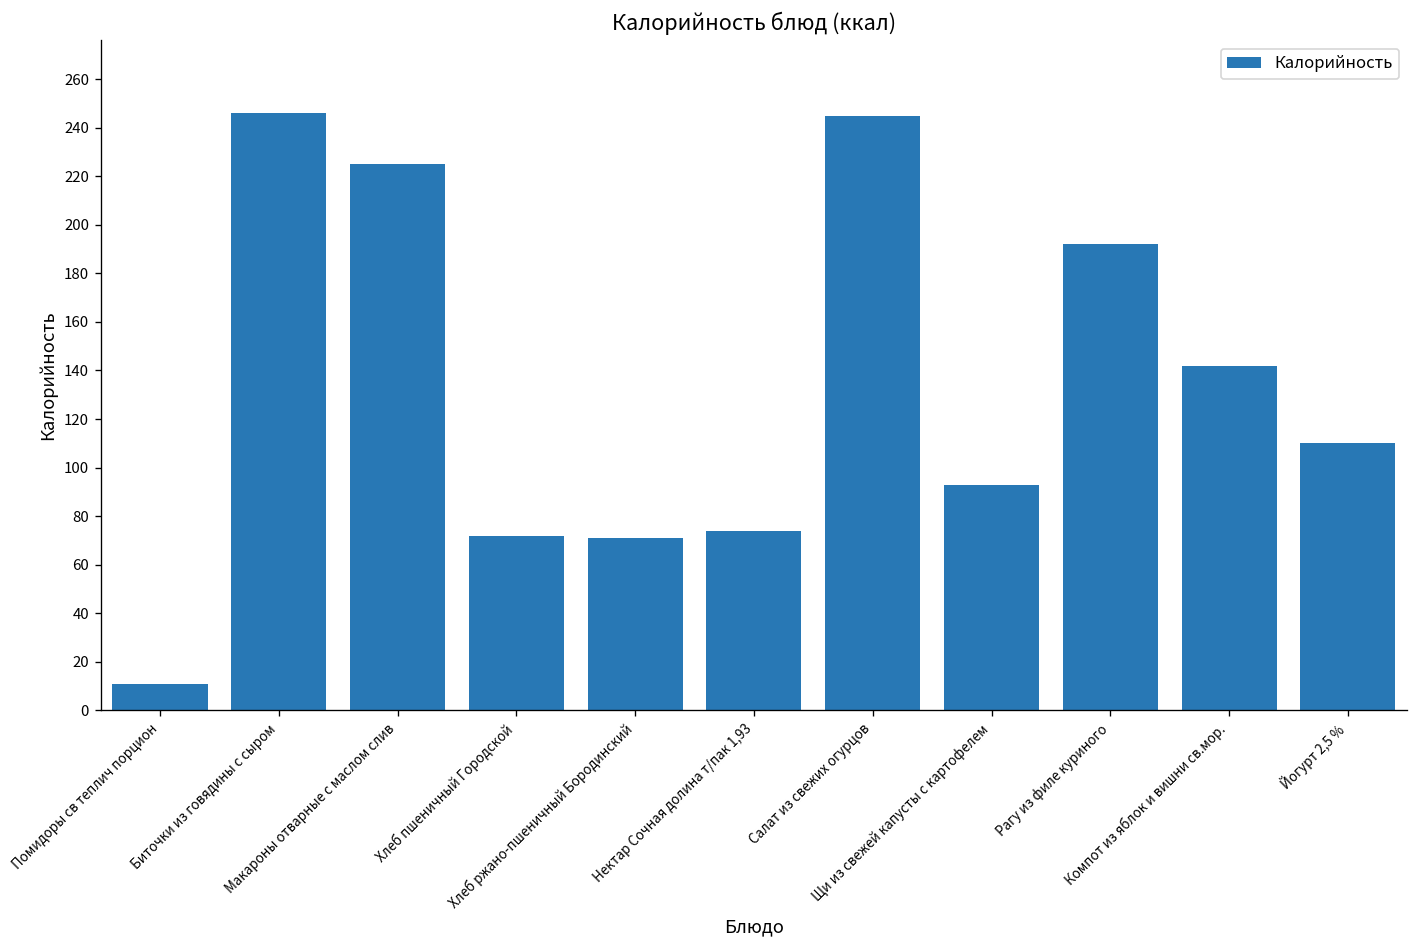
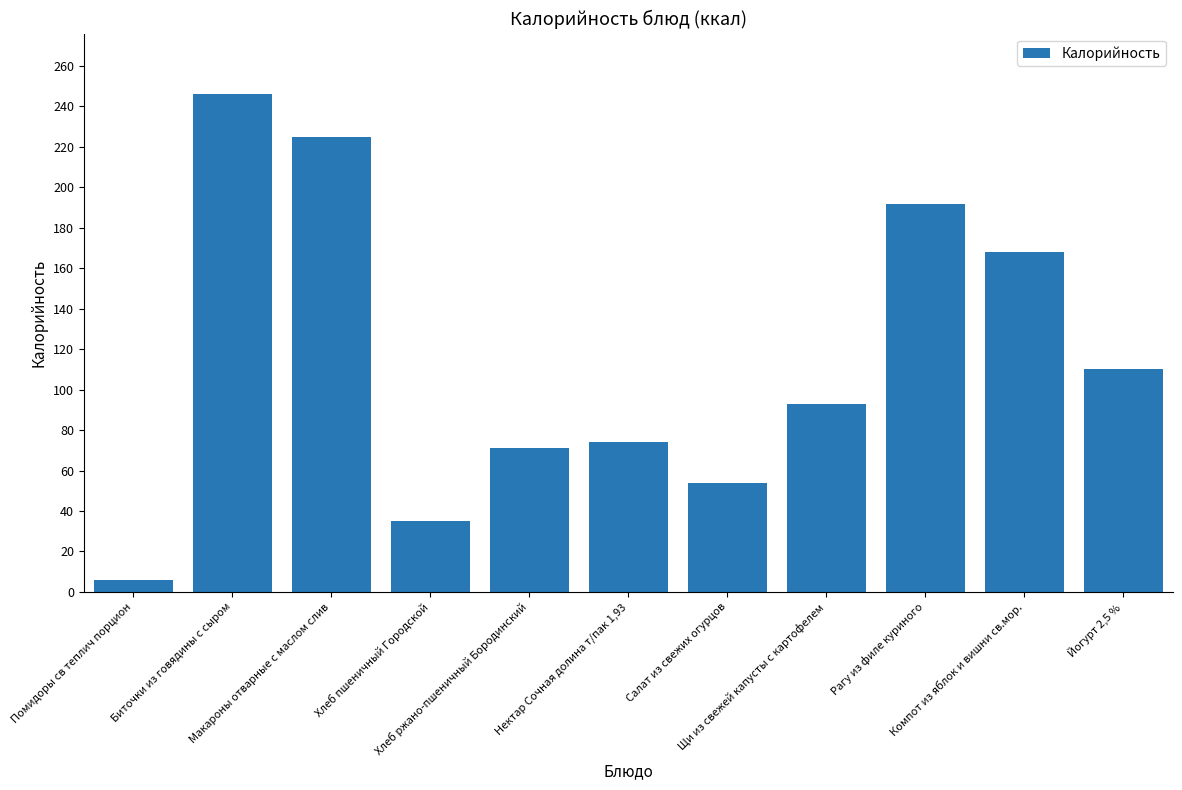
Помидоры св теплич порцион: 11 -> 6
Хлеб пшеничный Городской: 72 -> 35
Салат из свежих огурцов: 245 -> 54
Компот из яблок и вишни св.мор.: 142 -> 168
